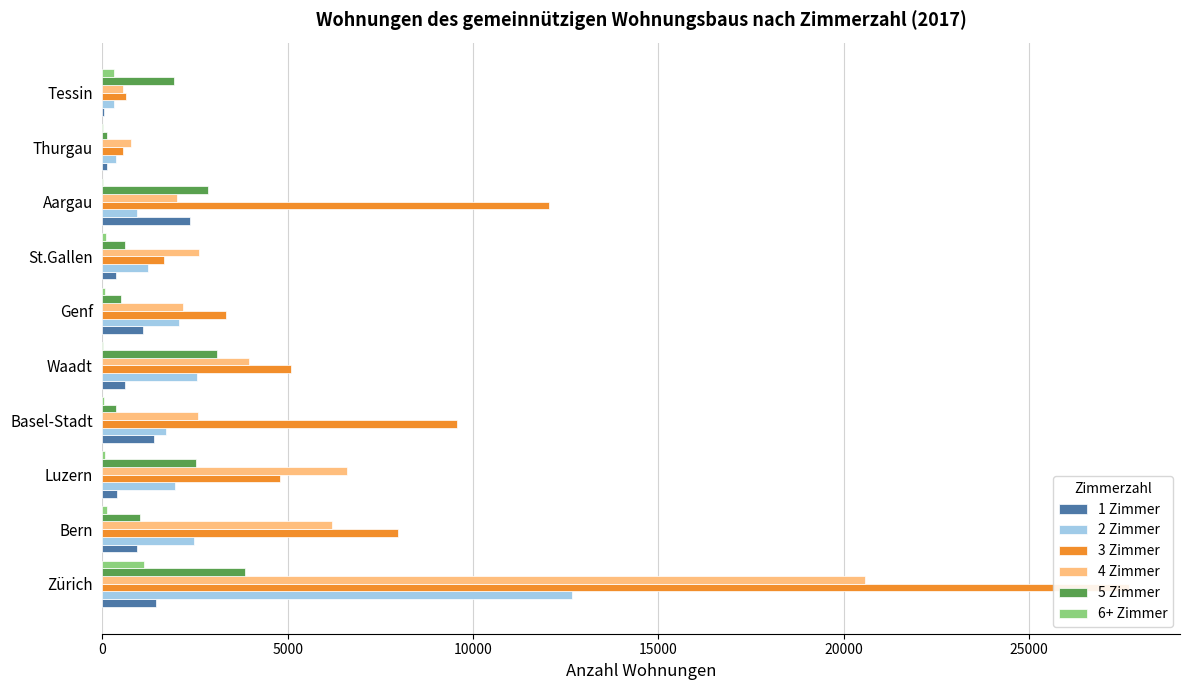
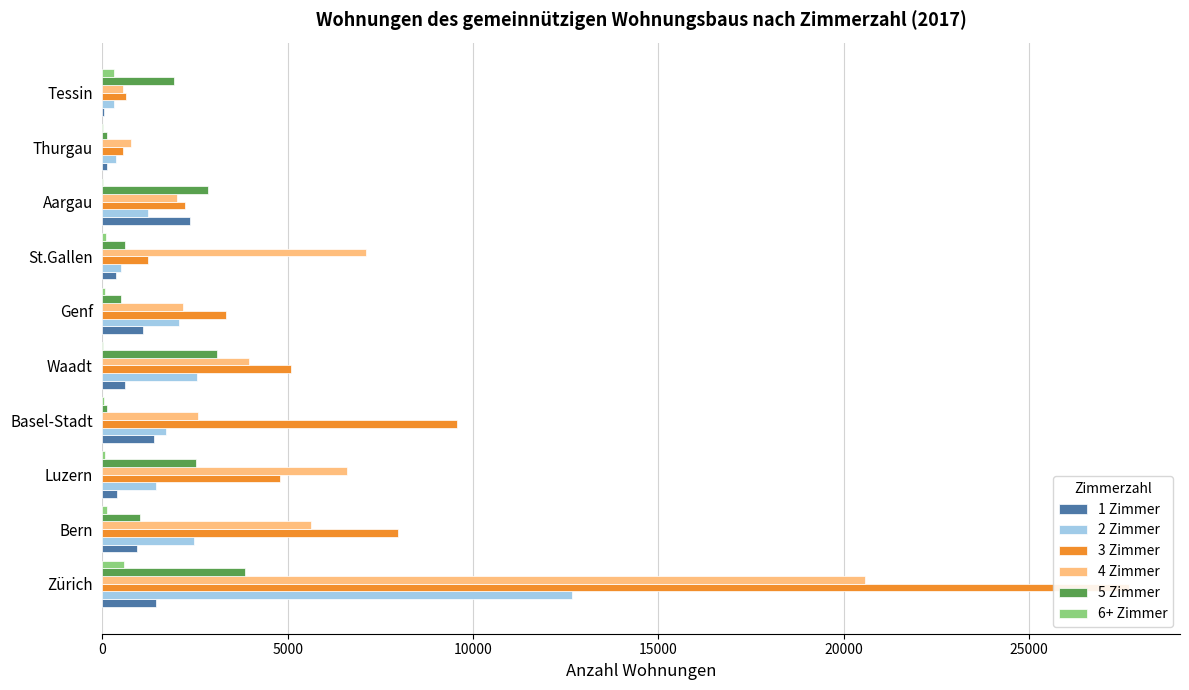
3 Zimmer, Aargau: 12000 -> 2200
2 Zimmer, Aargau: 900 -> 1200
4 Zimmer, St.Gallen: 2600 -> 7100
3 Zimmer, St.Gallen: 1600 -> 1200
2 Zimmer, St.Gallen: 1200 -> 500
5 Zimmer, Basel-Stadt: 400 -> 100
2 Zimmer, Luzern: 2000 -> 1400
4 Zimmer, Bern: 6200 -> 5600
6+ Zimmer, Zürich: 1100 -> 600
